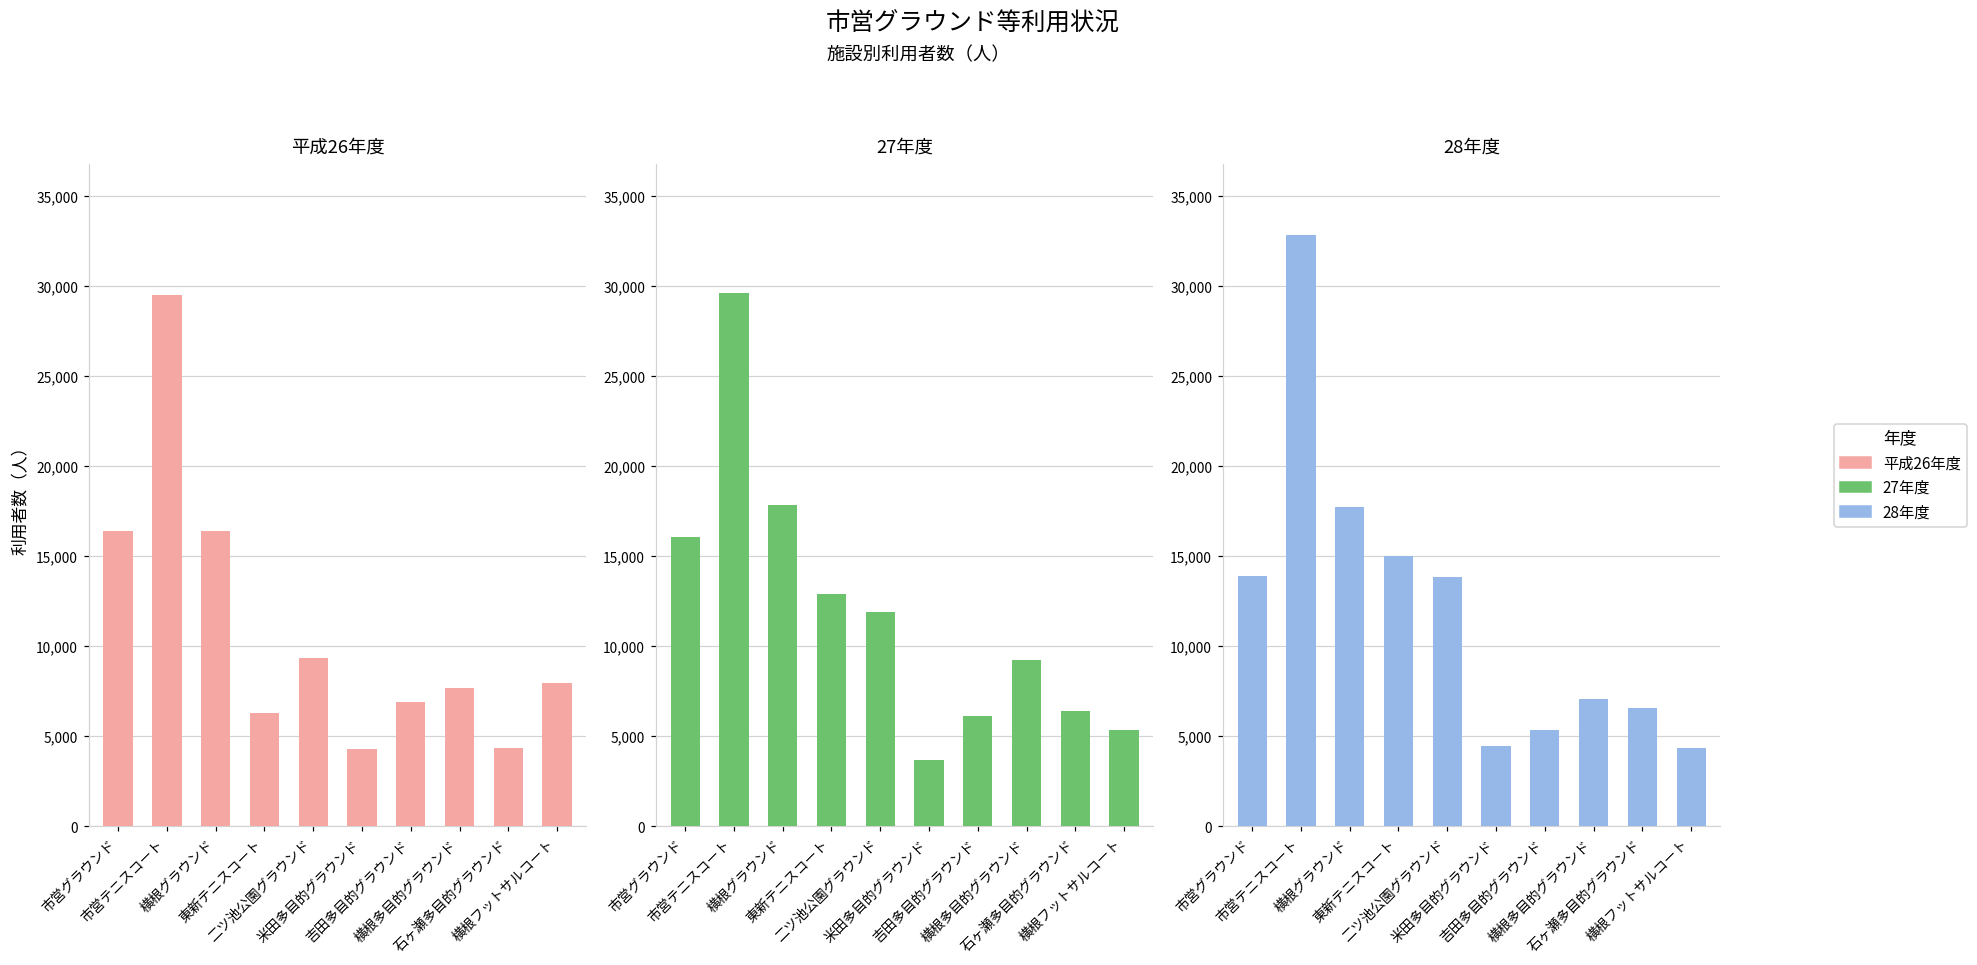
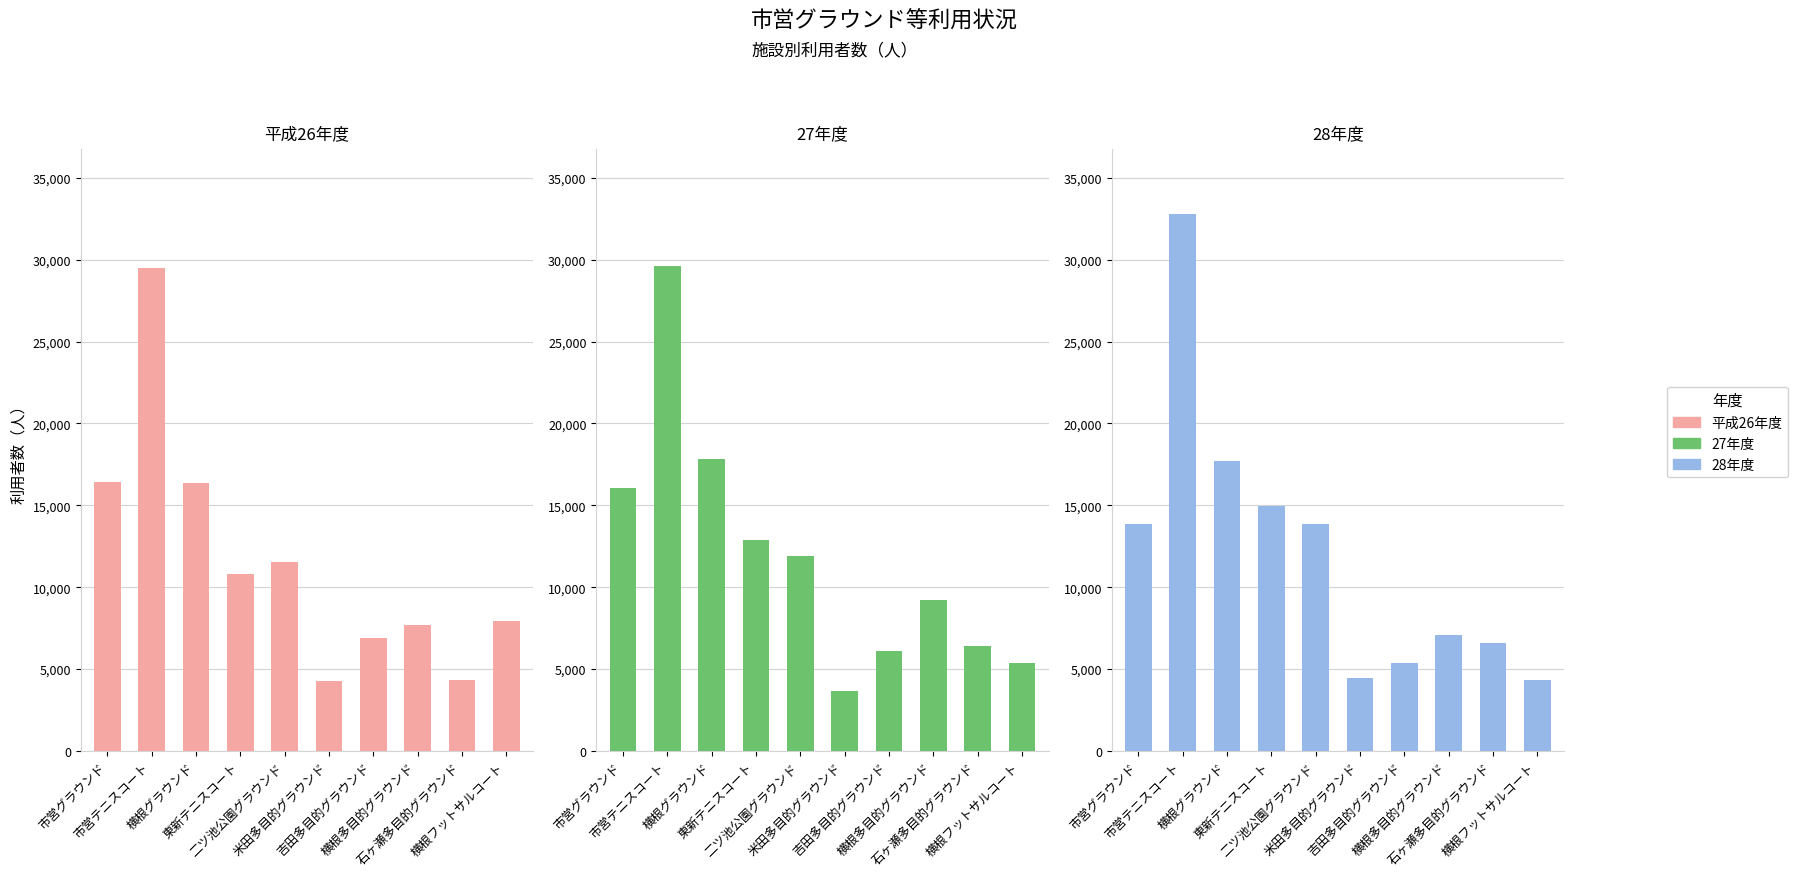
平成26年度, 東新テニスコート: 6,300 -> 10,800
平成26年度, 二ツ池公園グラウンド: 9,400 -> 11,500
